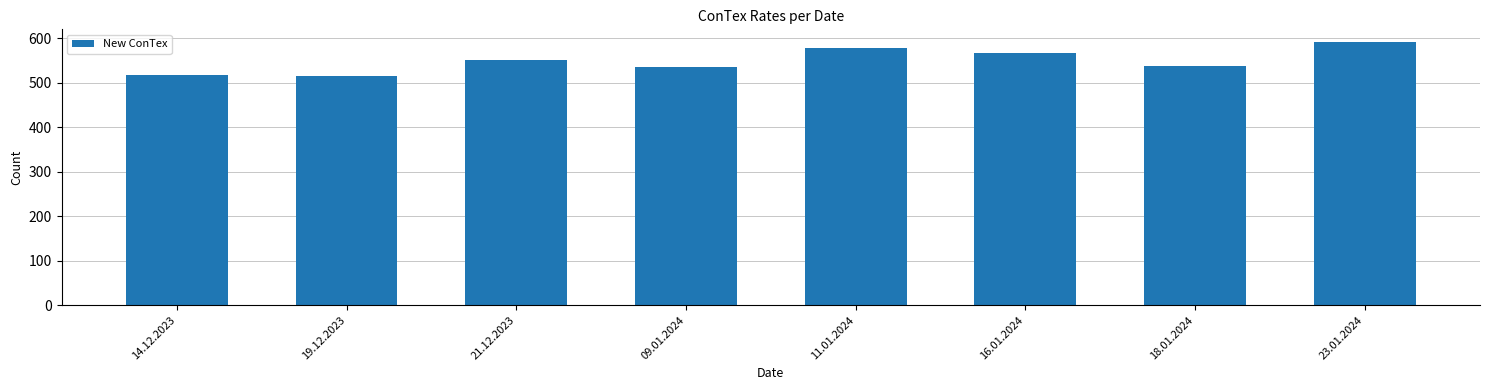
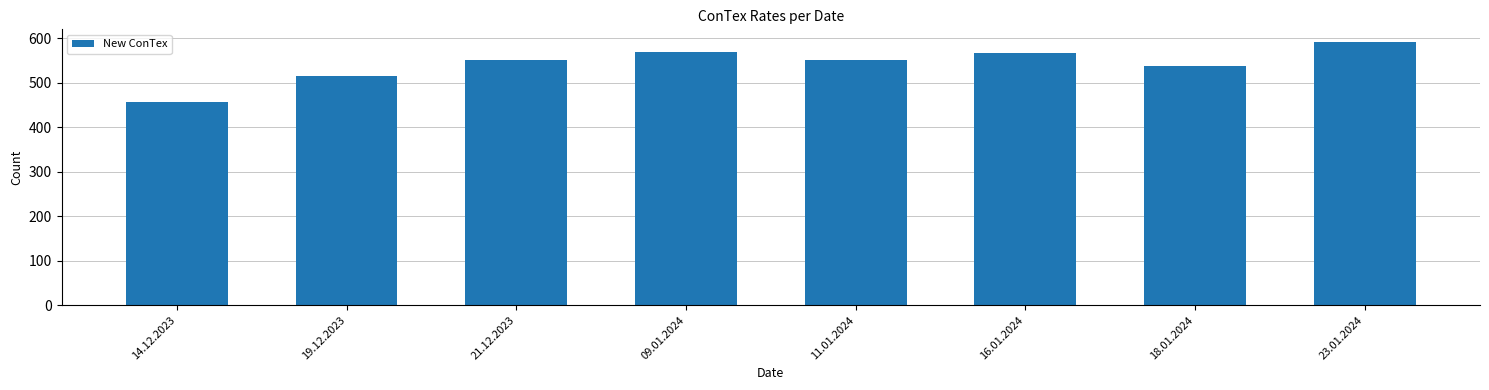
14.12.2023: 520 -> 460
09.01.2024: 540 -> 570
11.01.2024: 580 -> 550
